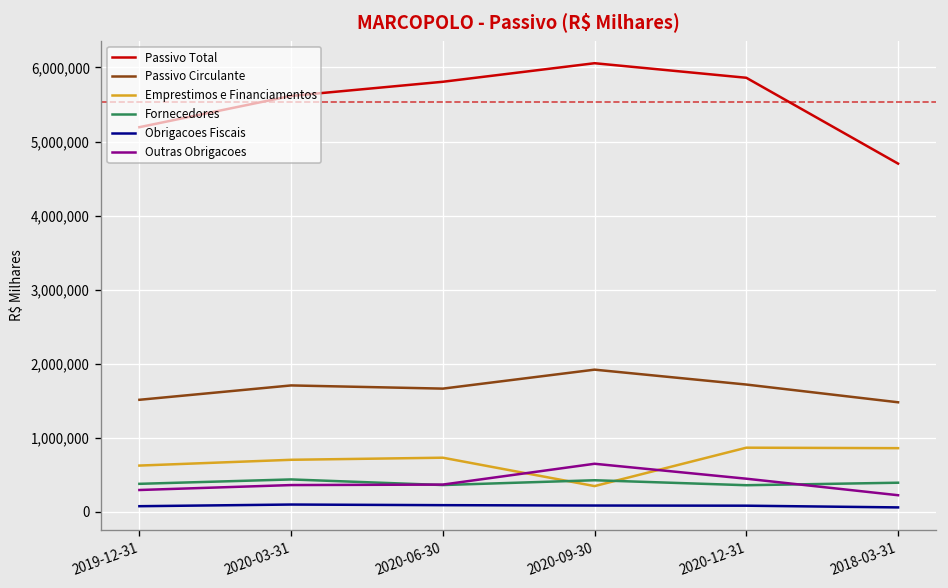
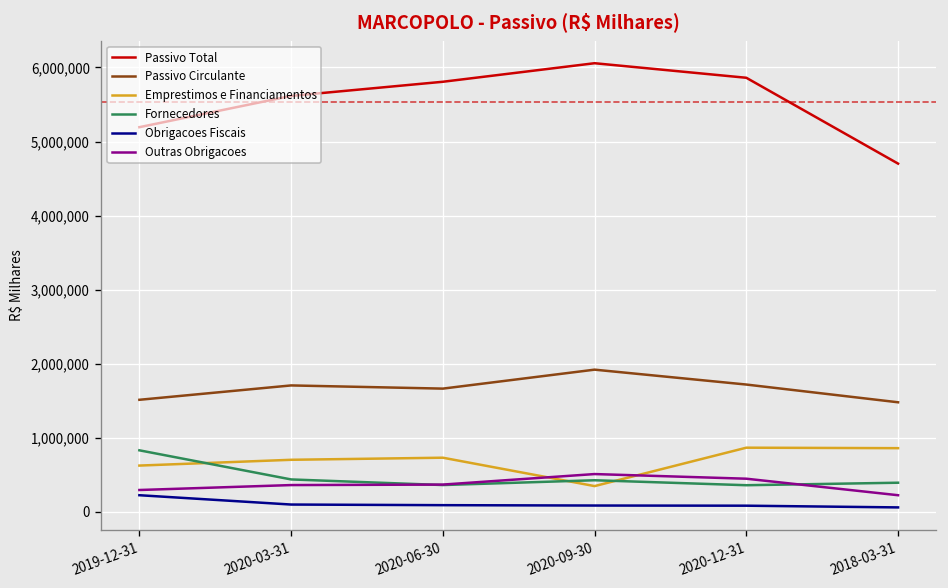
Fornecedores, 2019-12-31: 400,000 -> 800,000
Obrigacoes Fiscais, 2019-12-31: 100,000 -> 200,000
Outras Obrigacoes, 2020-09-30: 600,000 -> 500,000
